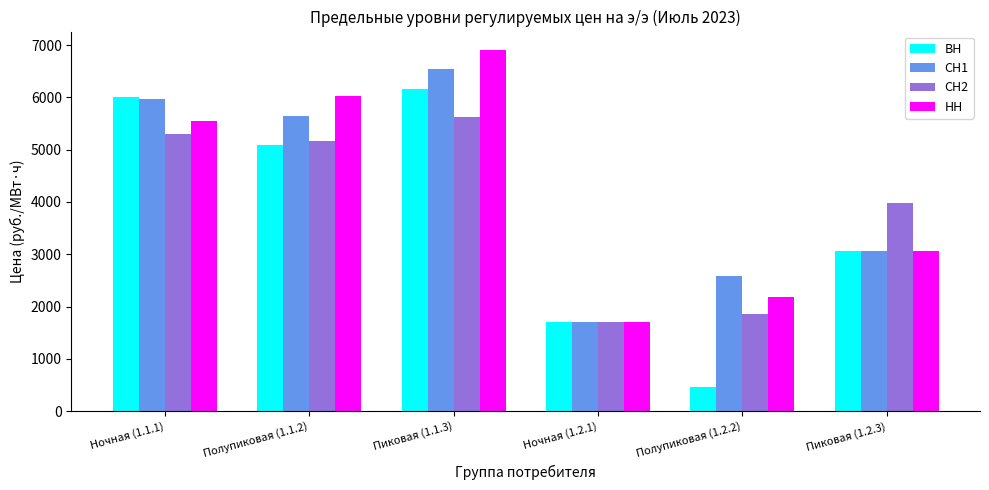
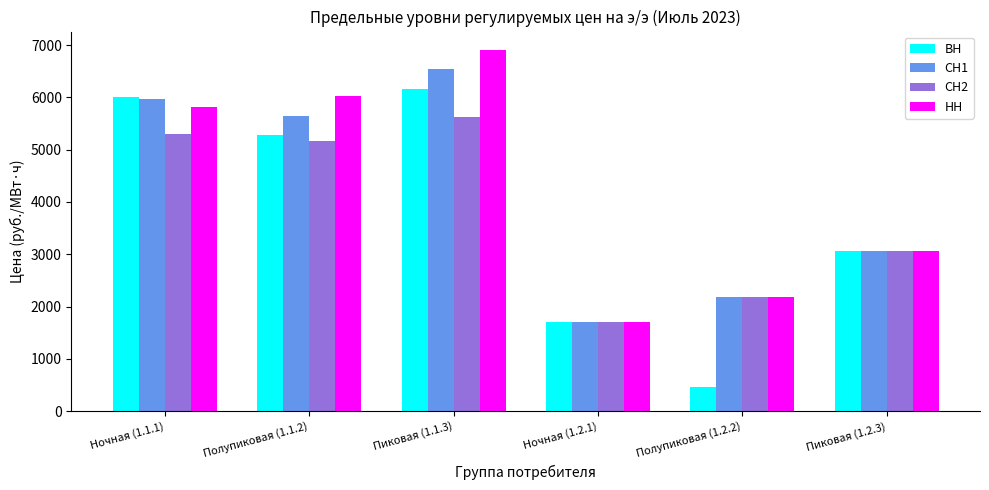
НН, Ночная (1.1.1): 5600 -> 5800
ВН, Полупиковая (1.1.2): 5100 -> 5300
СН1, Полупиковая (1.2.2): 2600 -> 2200
СН2, Полупиковая (1.2.2): 1900 -> 2200
СН2, Пиковая (1.2.3): 4000 -> 3100
